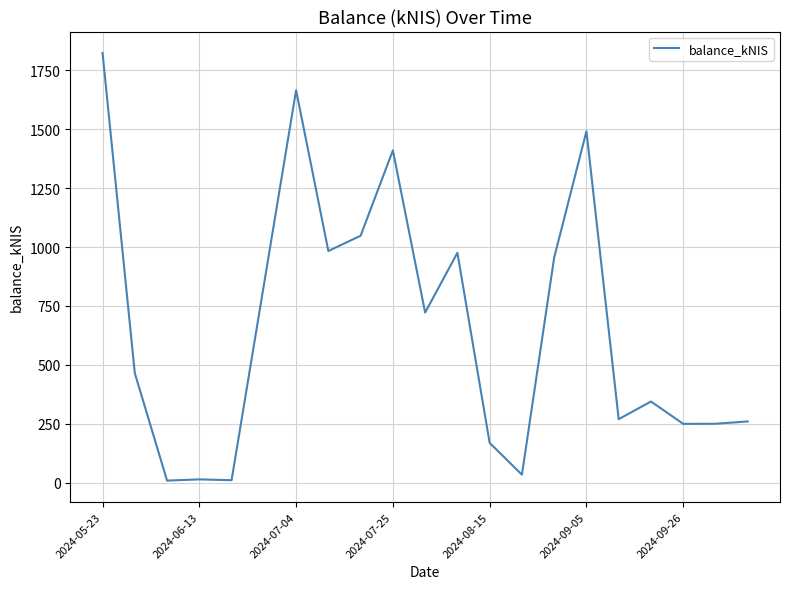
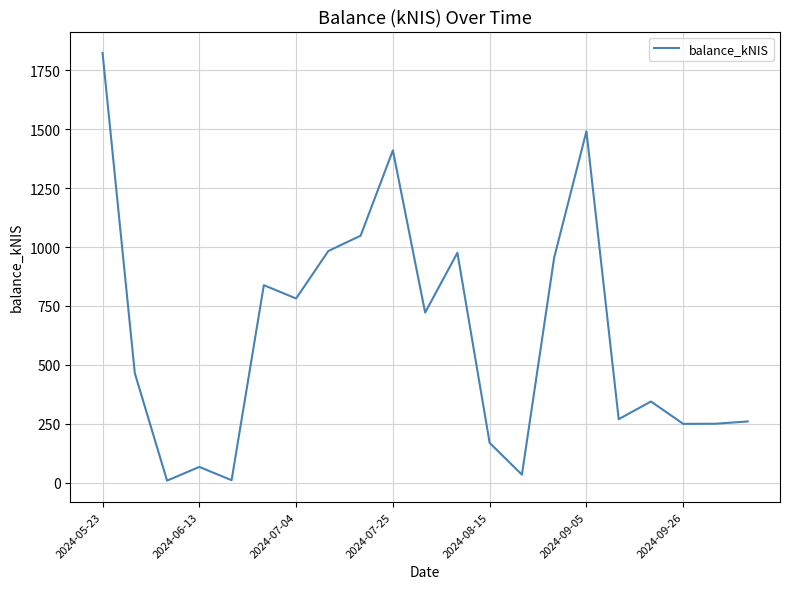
2024-06-13: 10 -> 70
2024-07-04: 1670 -> 780
